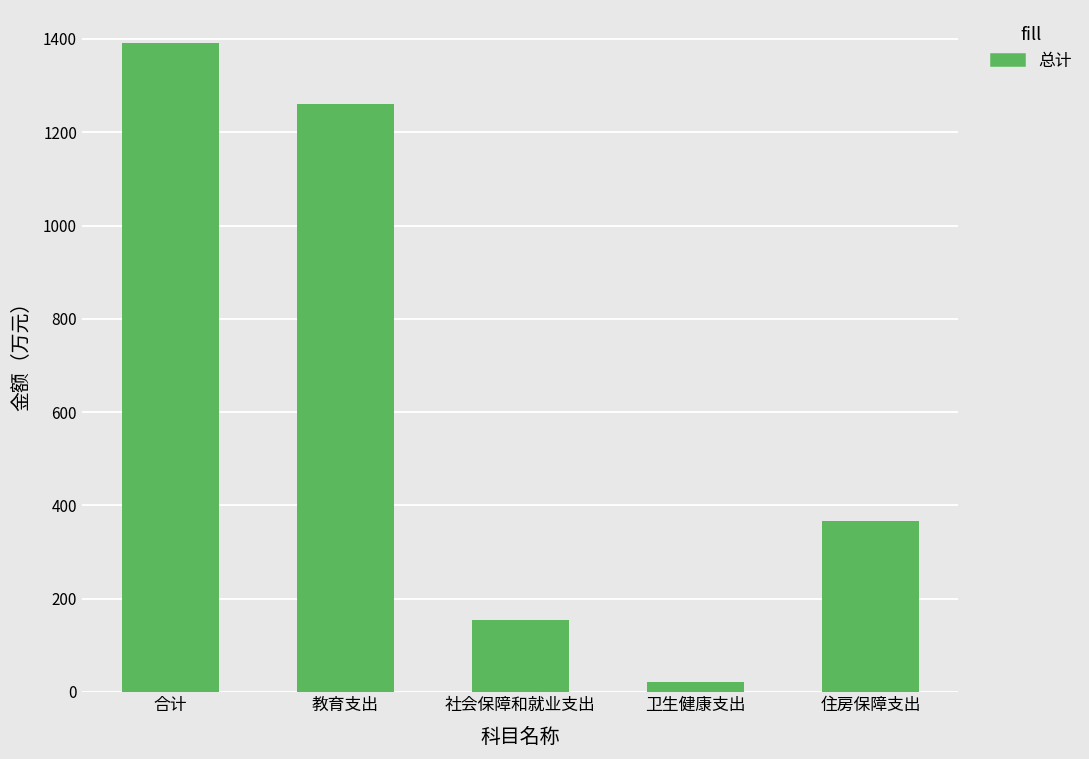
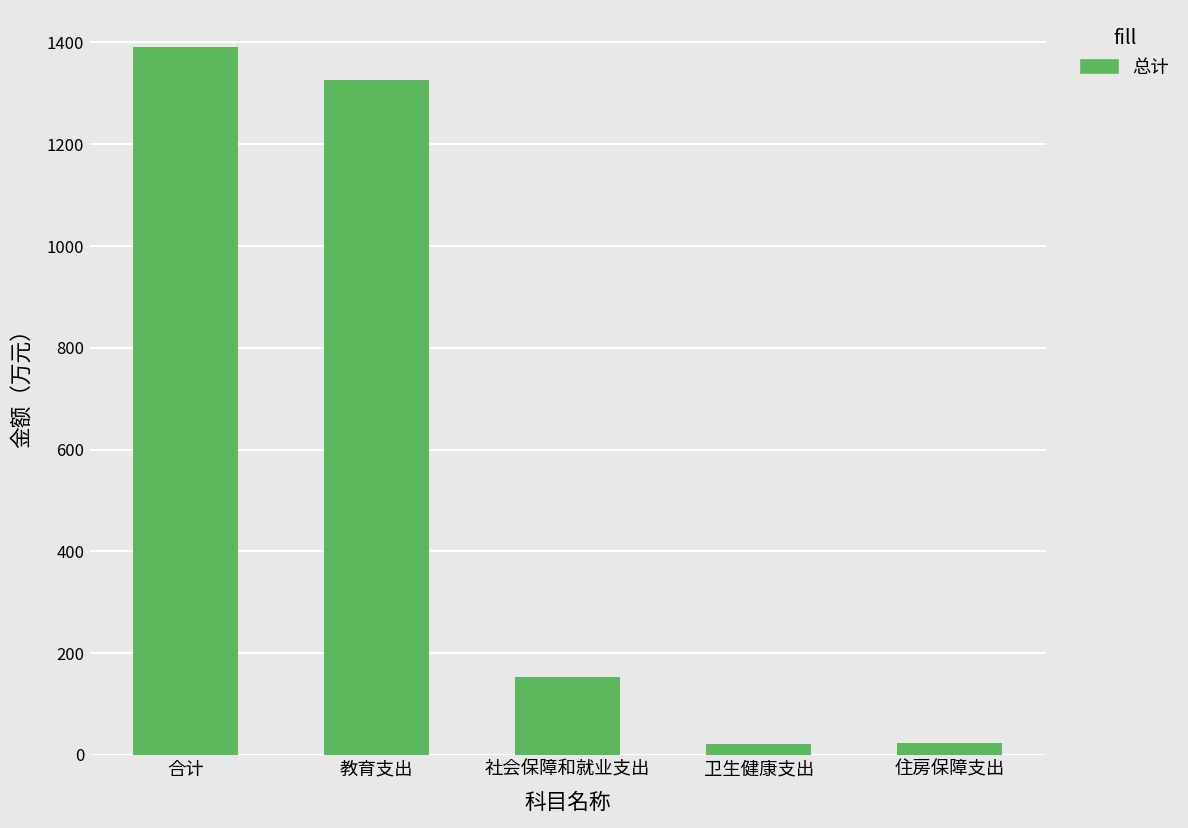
教育支出: 1260 -> 1330
住房保障支出: 370 -> 20
